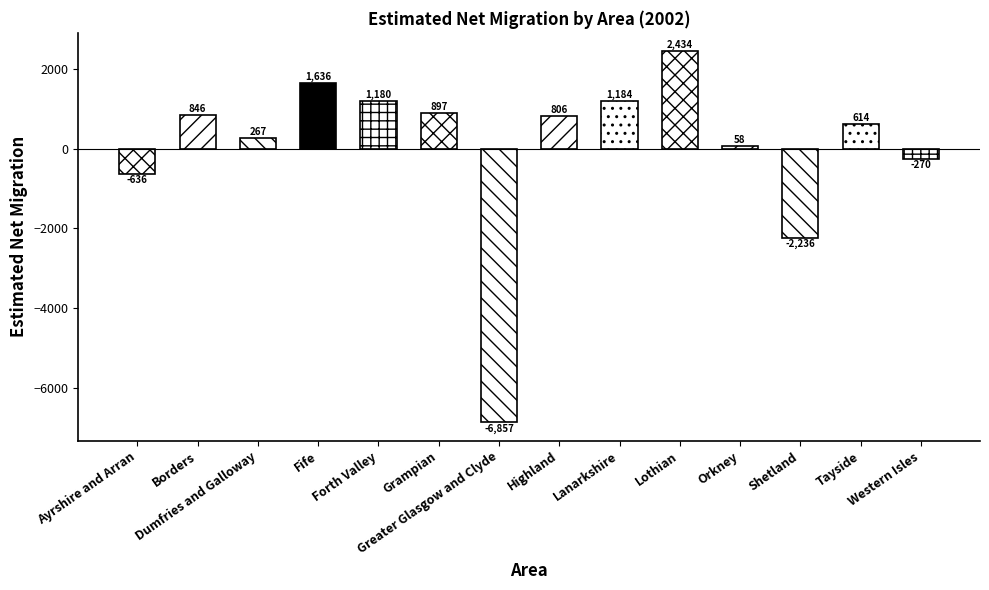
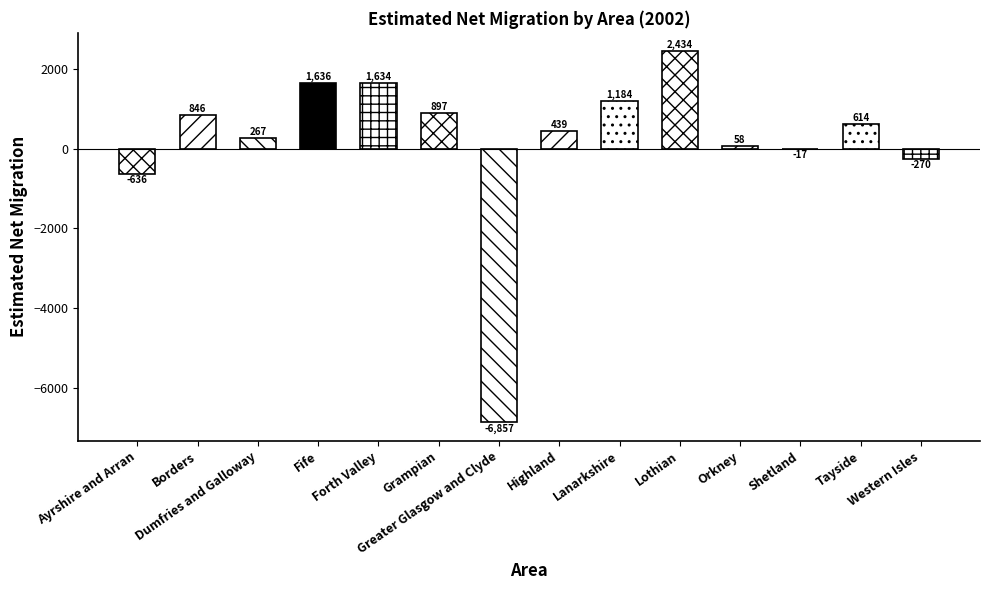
Forth Valley: 1,180 -> 1,634
Highland: 806 -> 439
Shetland: -2,236 -> -17
